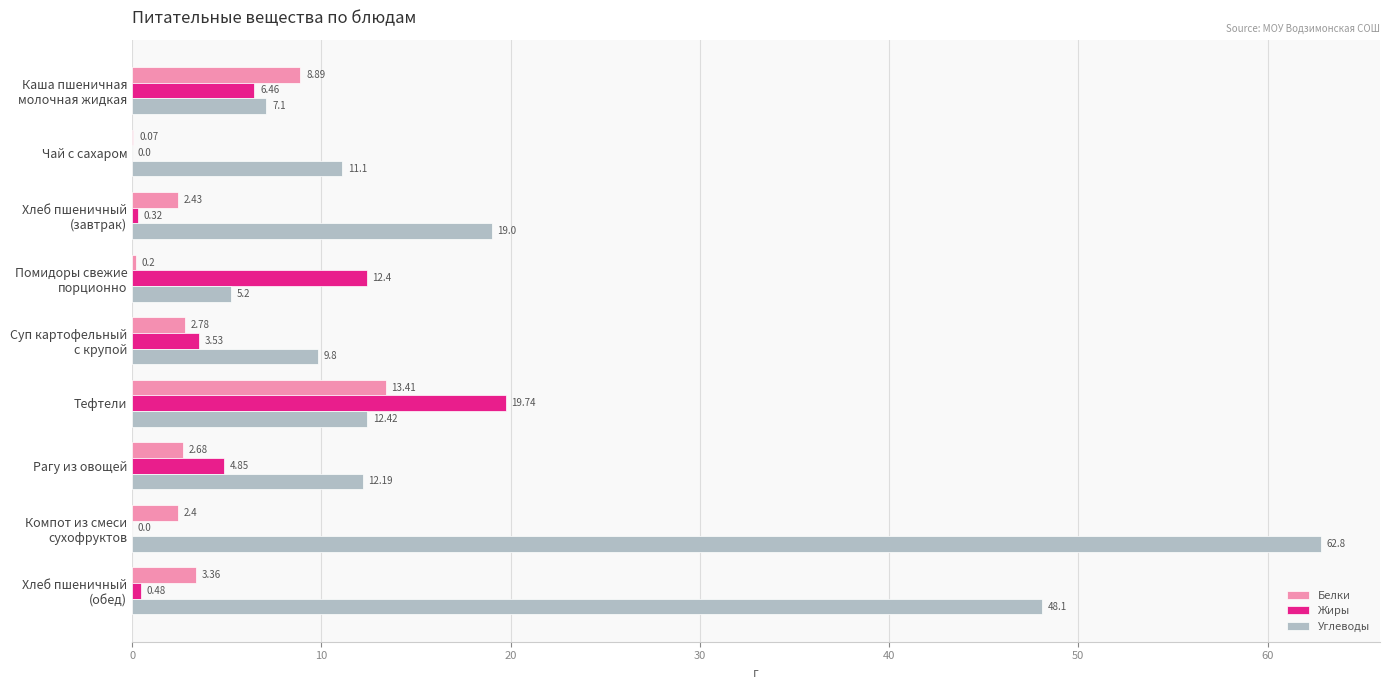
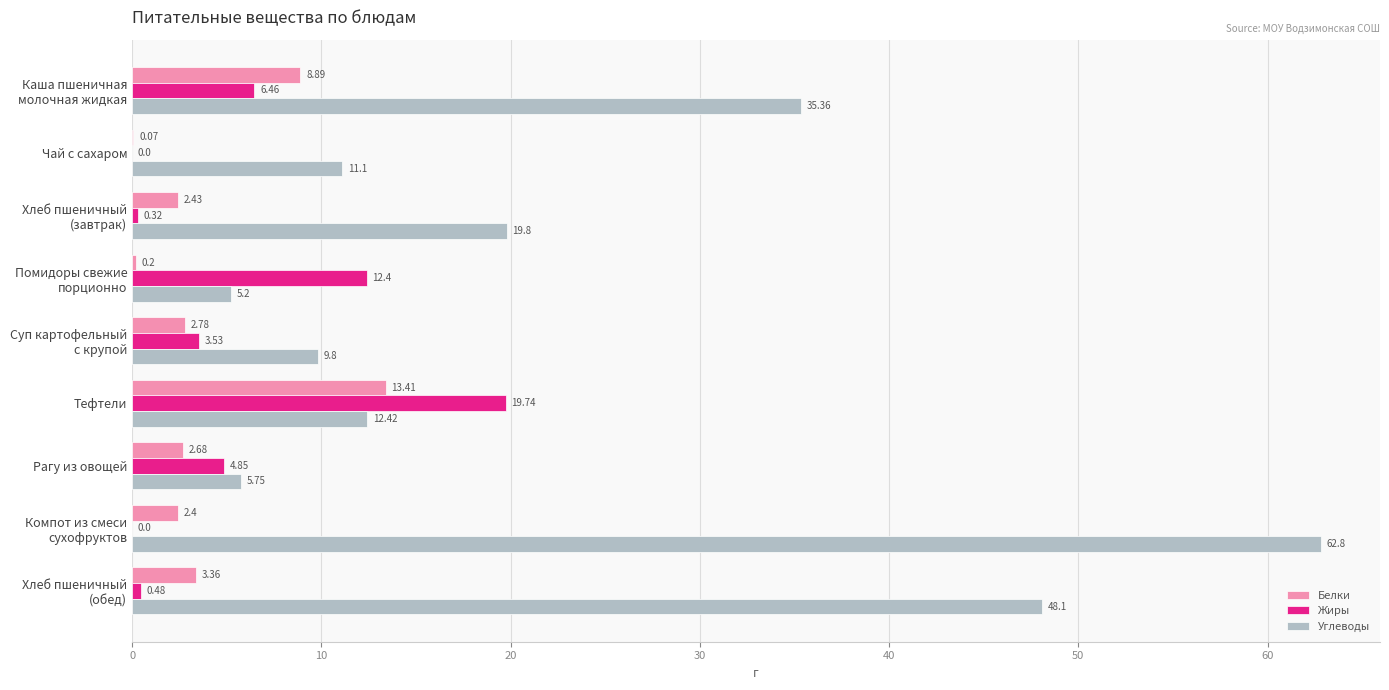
Углеводы, Каша пшеничная молочная жидкая: 7.1 -> 35.36
Углеводы, Хлеб пшеничный (завтрак): 19.0 -> 19.8
Углеводы, Рагу из овощей: 12.19 -> 5.75
